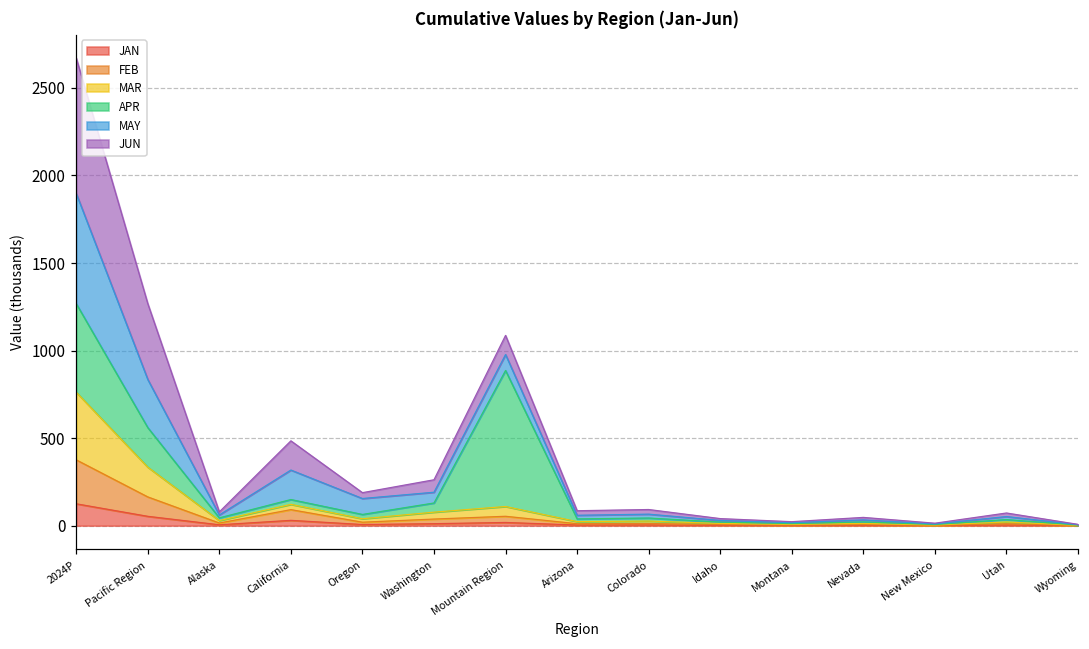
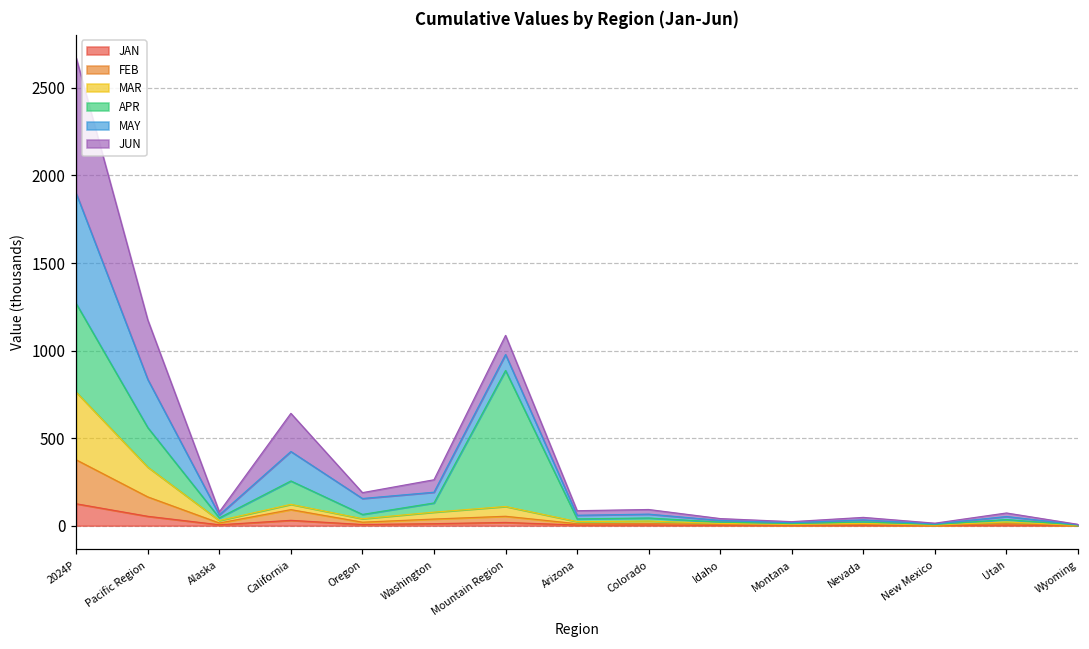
JUN, Pacific Region: 430 -> 340
APR, California: 30 -> 130
JUN, California: 170 -> 220
